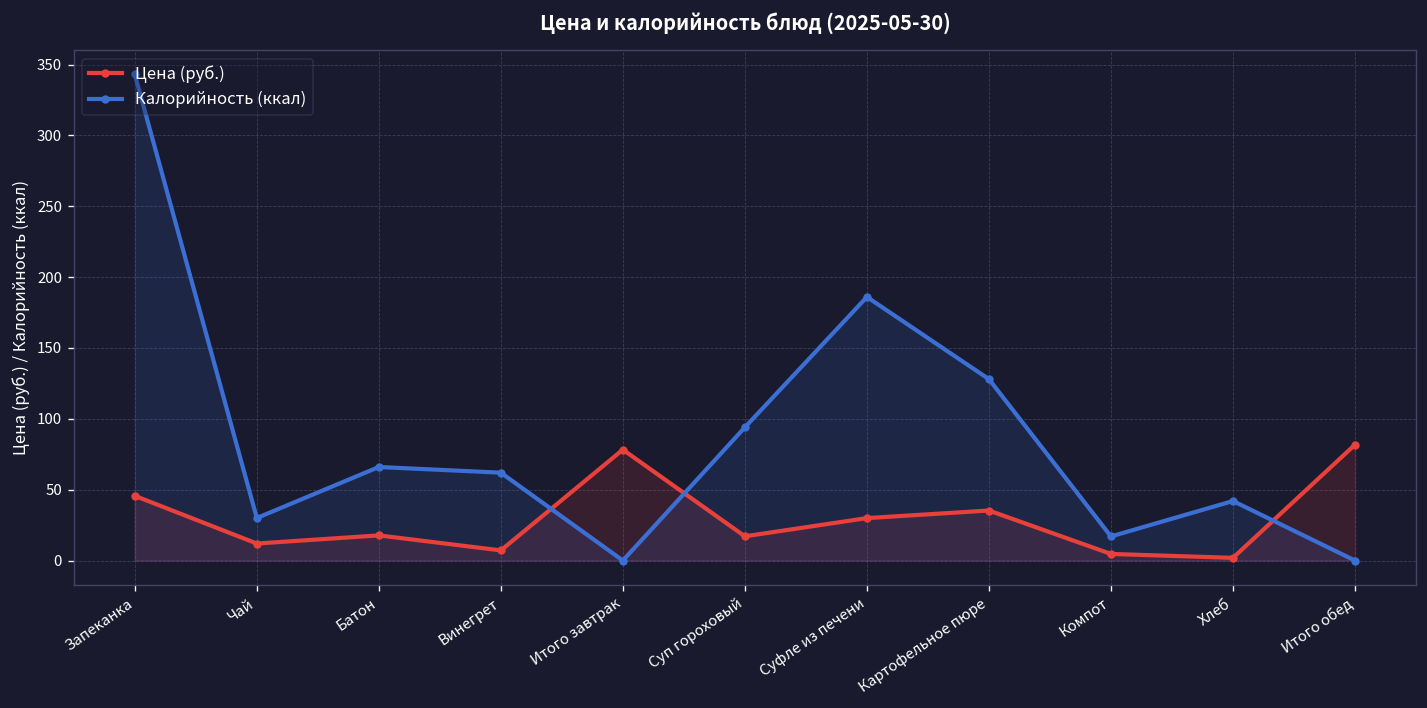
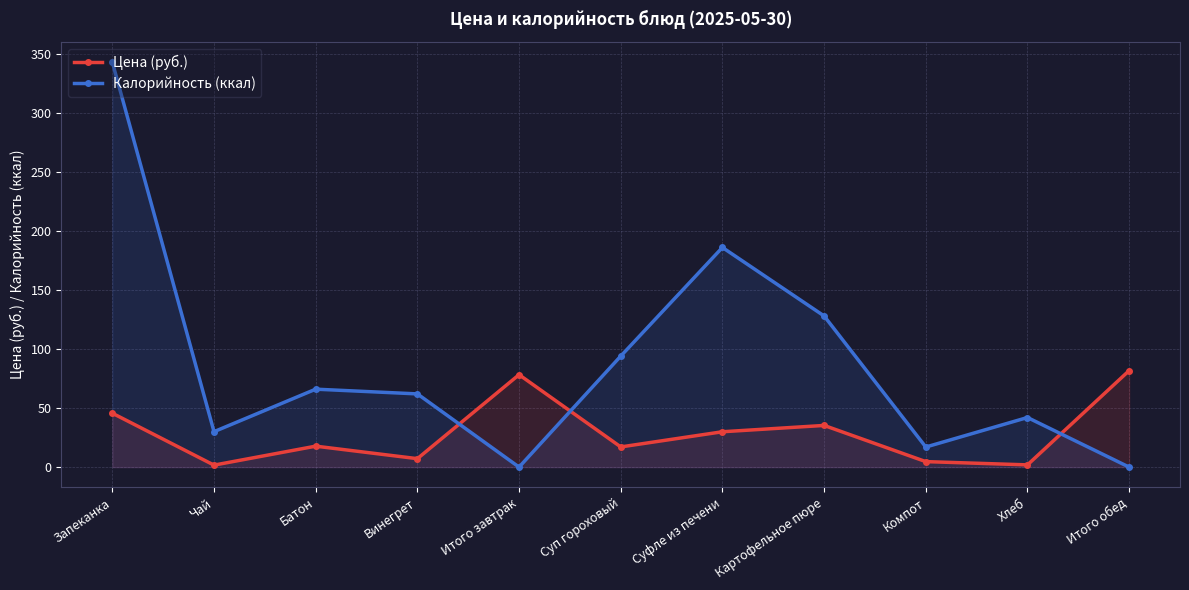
Цена (руб.), Чай: 12 -> 2
